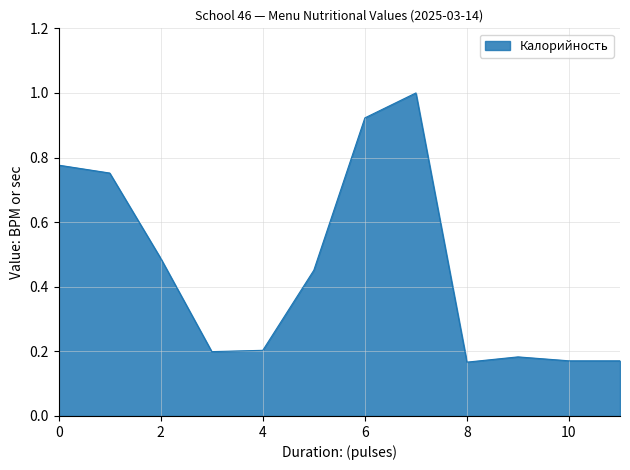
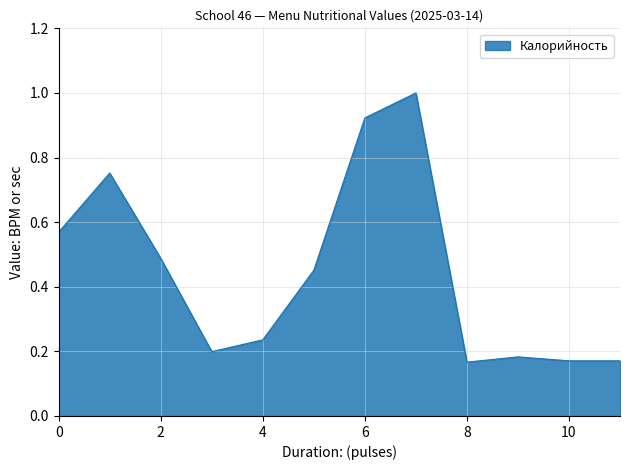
0: 0.78 -> 0.57
4: 0.20 -> 0.24
